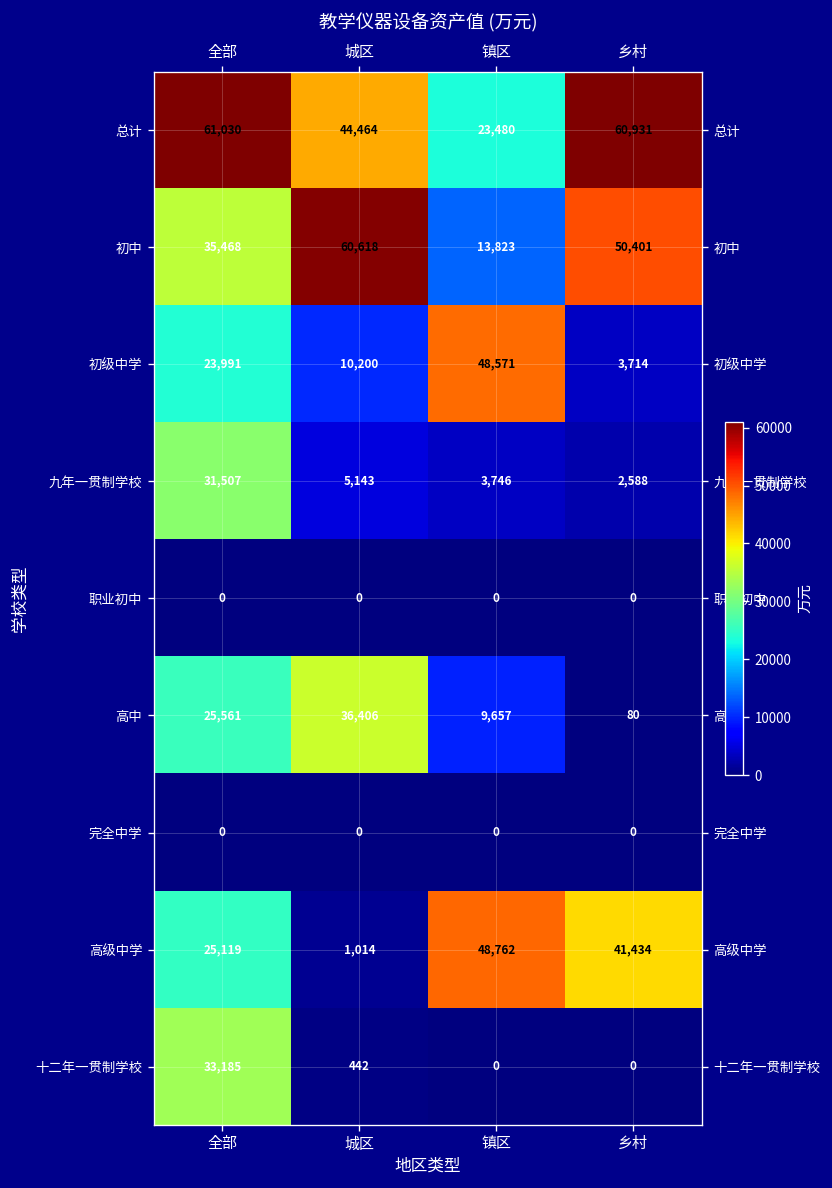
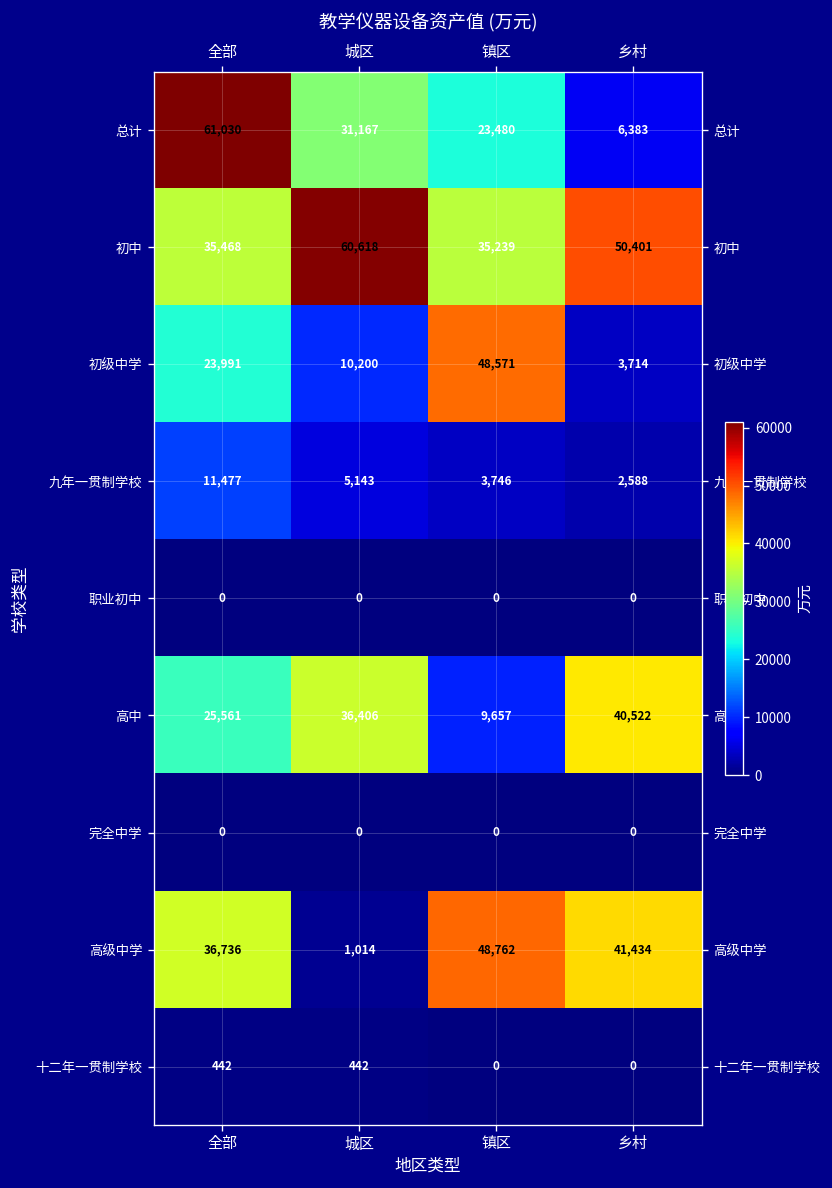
总计, 城区: 44,464 -> 31,167
总计, 乡村: 60,931 -> 6,383
初中, 镇区: 13,823 -> 35,239
九年一贯制学校, 全部: 31,507 -> 11,477
高中, 乡村: 80 -> 40,522
高级中学, 全部: 25,119 -> 36,736
十二年一贯制学校, 全部: 33,185 -> 442
